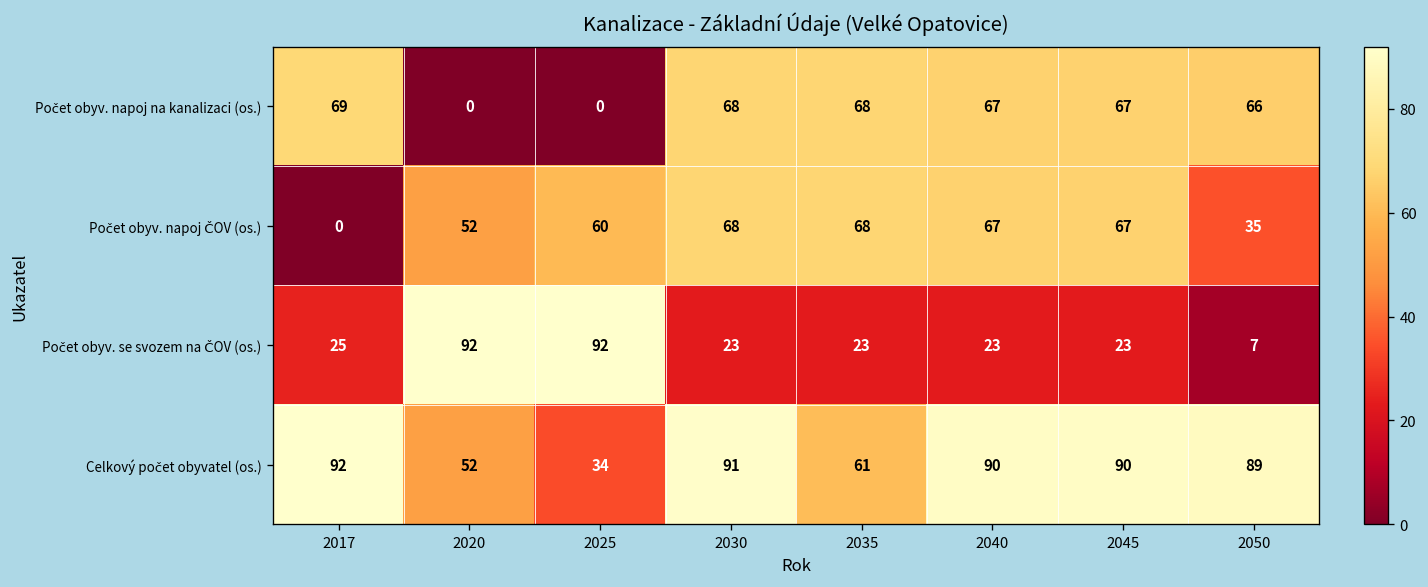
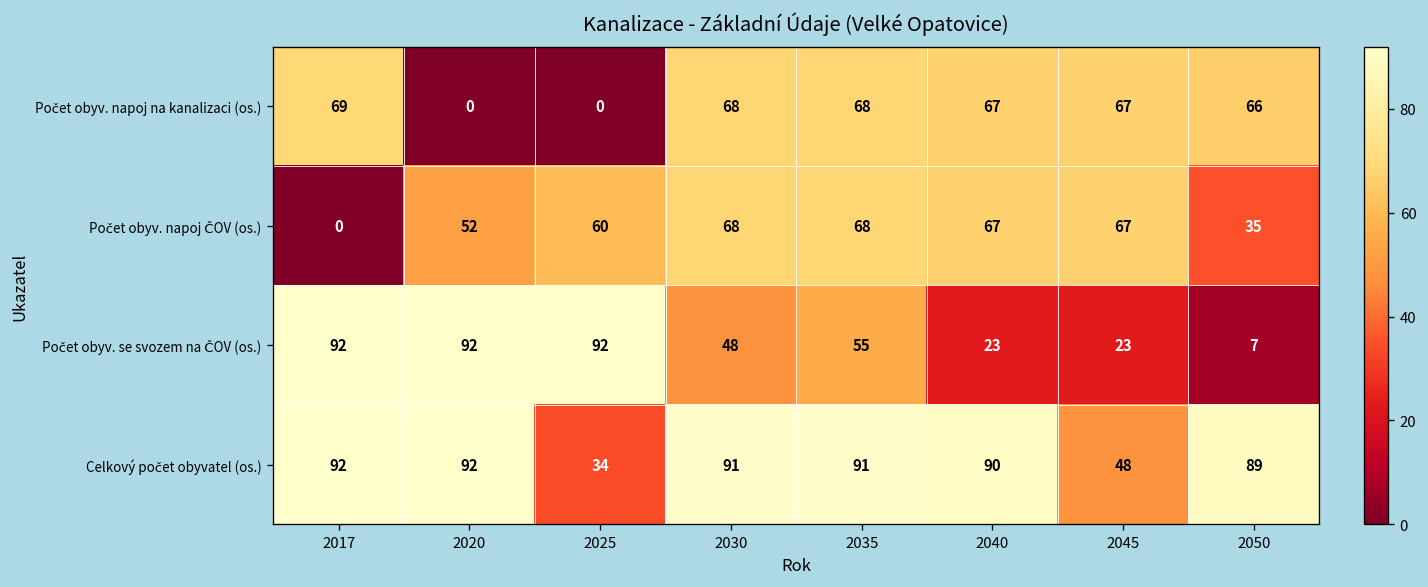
Počet obyv. se svozem na ČOV (os.), 2017: 25 -> 92
Počet obyv. se svozem na ČOV (os.), 2030: 23 -> 48
Počet obyv. se svozem na ČOV (os.), 2035: 23 -> 55
Celkový počet obyvatel (os.), 2020: 52 -> 92
Celkový počet obyvatel (os.), 2035: 61 -> 91
Celkový počet obyvatel (os.), 2045: 90 -> 48
